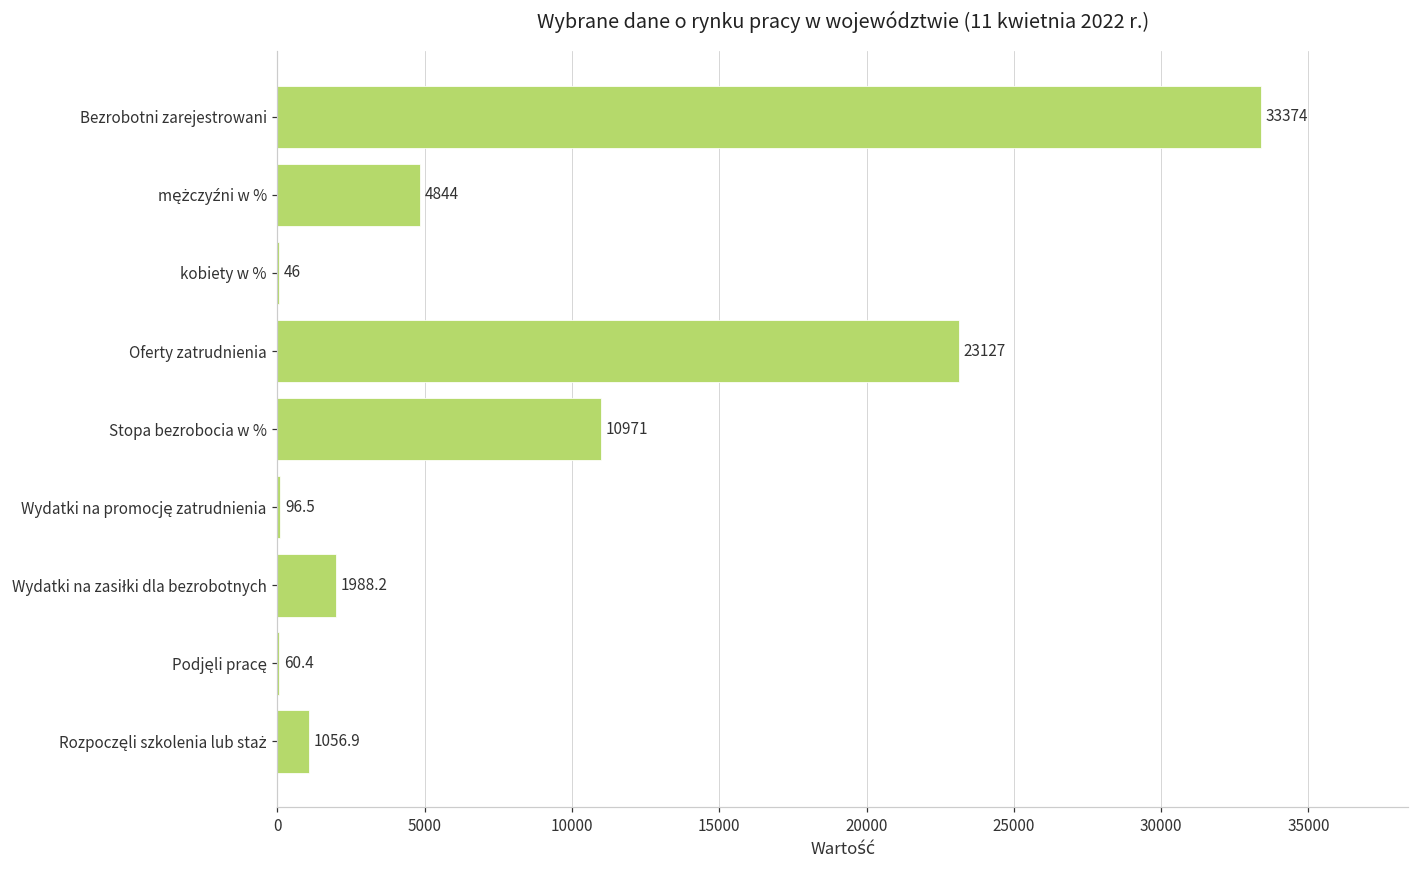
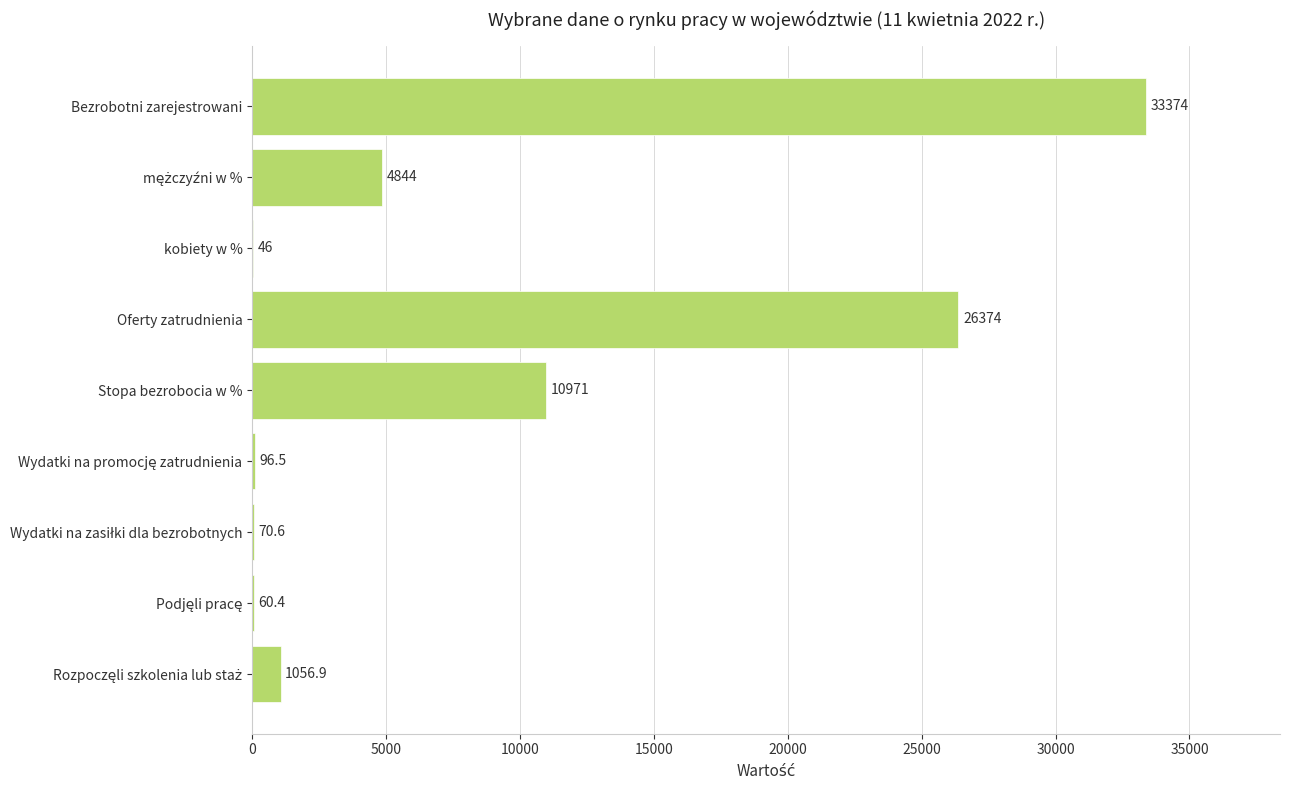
Oferty zatrudnienia: 23127 -> 26374
Wydatki na zasiłki dla bezrobotnych: 1988.2 -> 70.6
